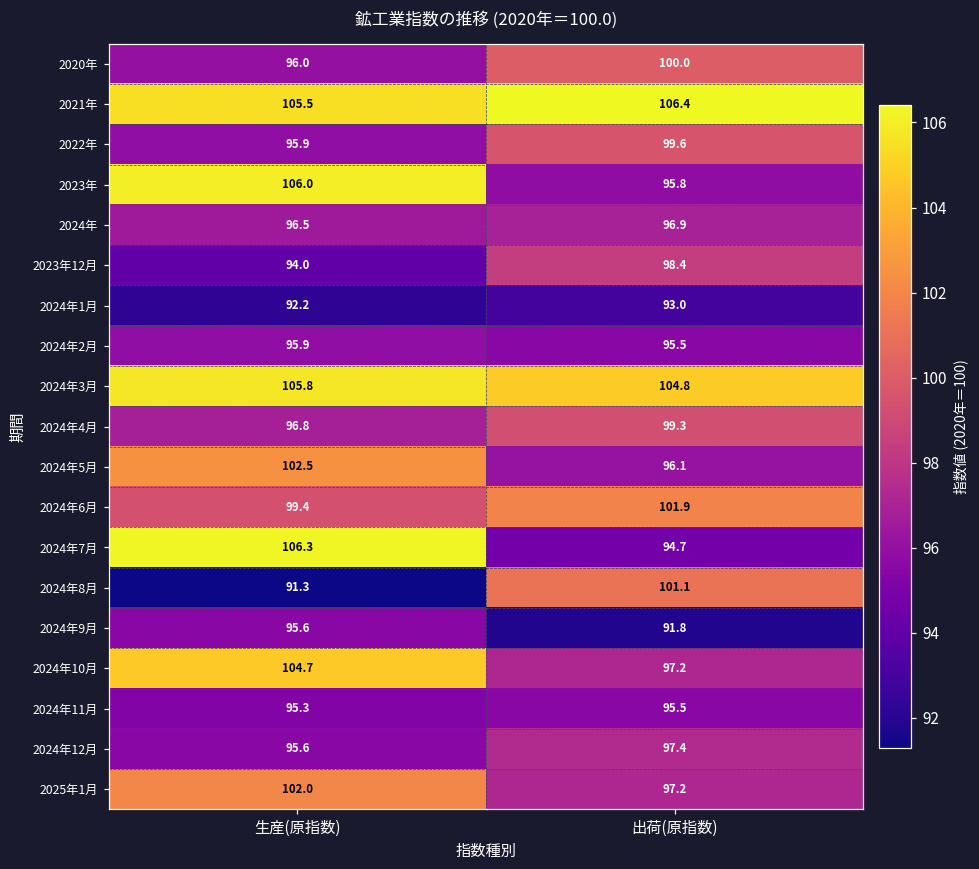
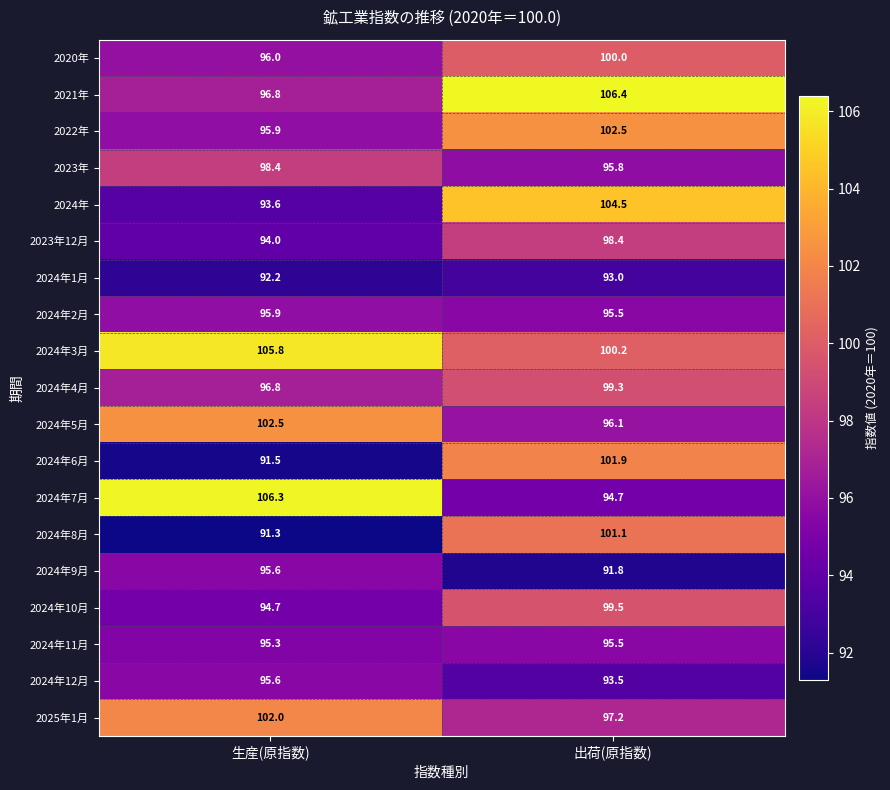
2021年, 生産(原指数): 105.5 -> 96.8
2022年, 出荷(原指数): 99.6 -> 102.5
2023年, 生産(原指数): 106.0 -> 98.4
2024年, 生産(原指数): 96.5 -> 93.6
2024年, 出荷(原指数): 96.9 -> 104.5
2024年3月, 出荷(原指数): 104.8 -> 100.2
2024年6月, 生産(原指数): 99.4 -> 91.5
2024年10月, 生産(原指数): 104.7 -> 94.7
2024年10月, 出荷(原指数): 97.2 -> 99.5
2024年12月, 出荷(原指数): 97.4 -> 93.5
